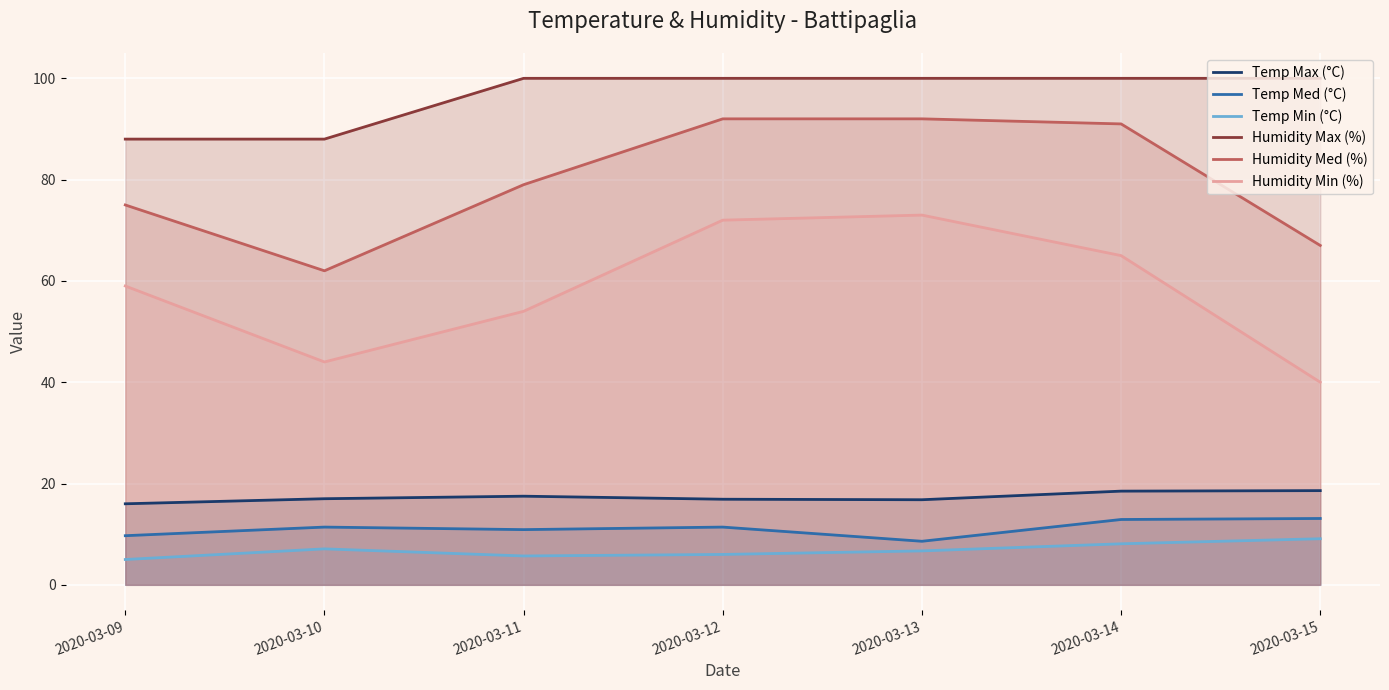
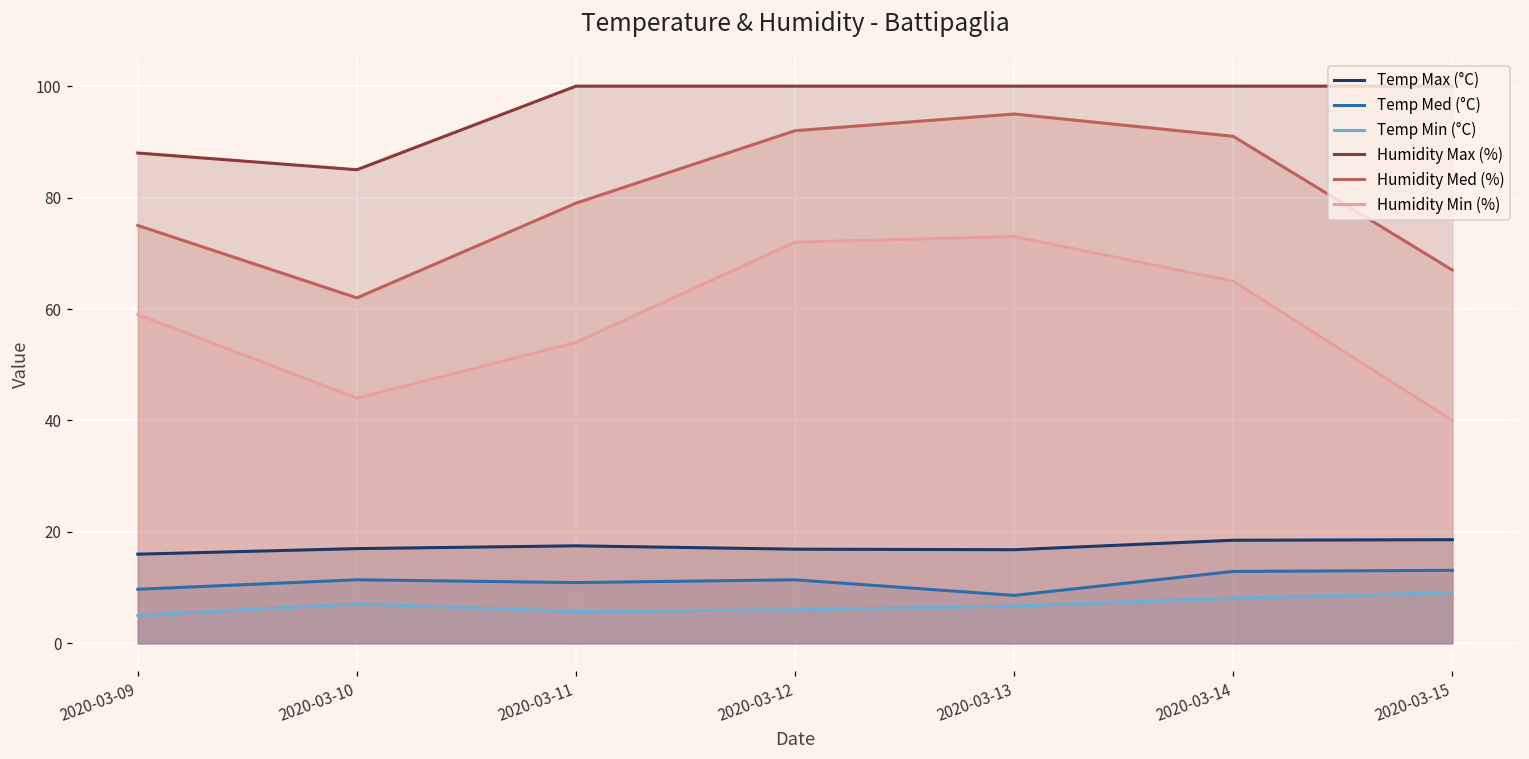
Humidity Max (%), 2020-03-10: 88 -> 85
Humidity Med (%), 2020-03-13: 92 -> 95
